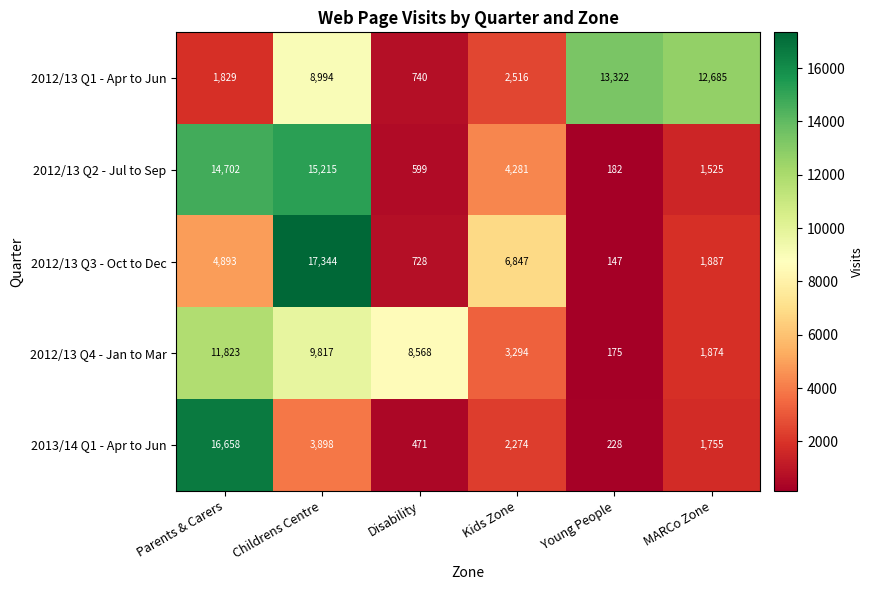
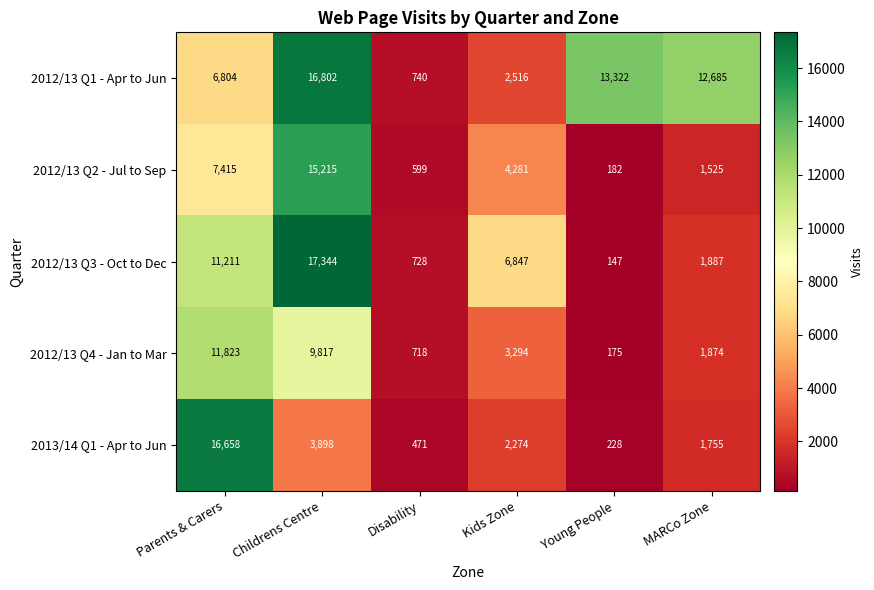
2012/13 Q1 - Apr to Jun, Parents & Carers: 1,829 -> 6,804
2012/13 Q1 - Apr to Jun, Childrens Centre: 8,994 -> 16,802
2012/13 Q2 - Jul to Sep, Parents & Carers: 14,702 -> 7,415
2012/13 Q3 - Oct to Dec, Parents & Carers: 4,893 -> 11,211
2012/13 Q4 - Jan to Mar, Disability: 8,568 -> 718
